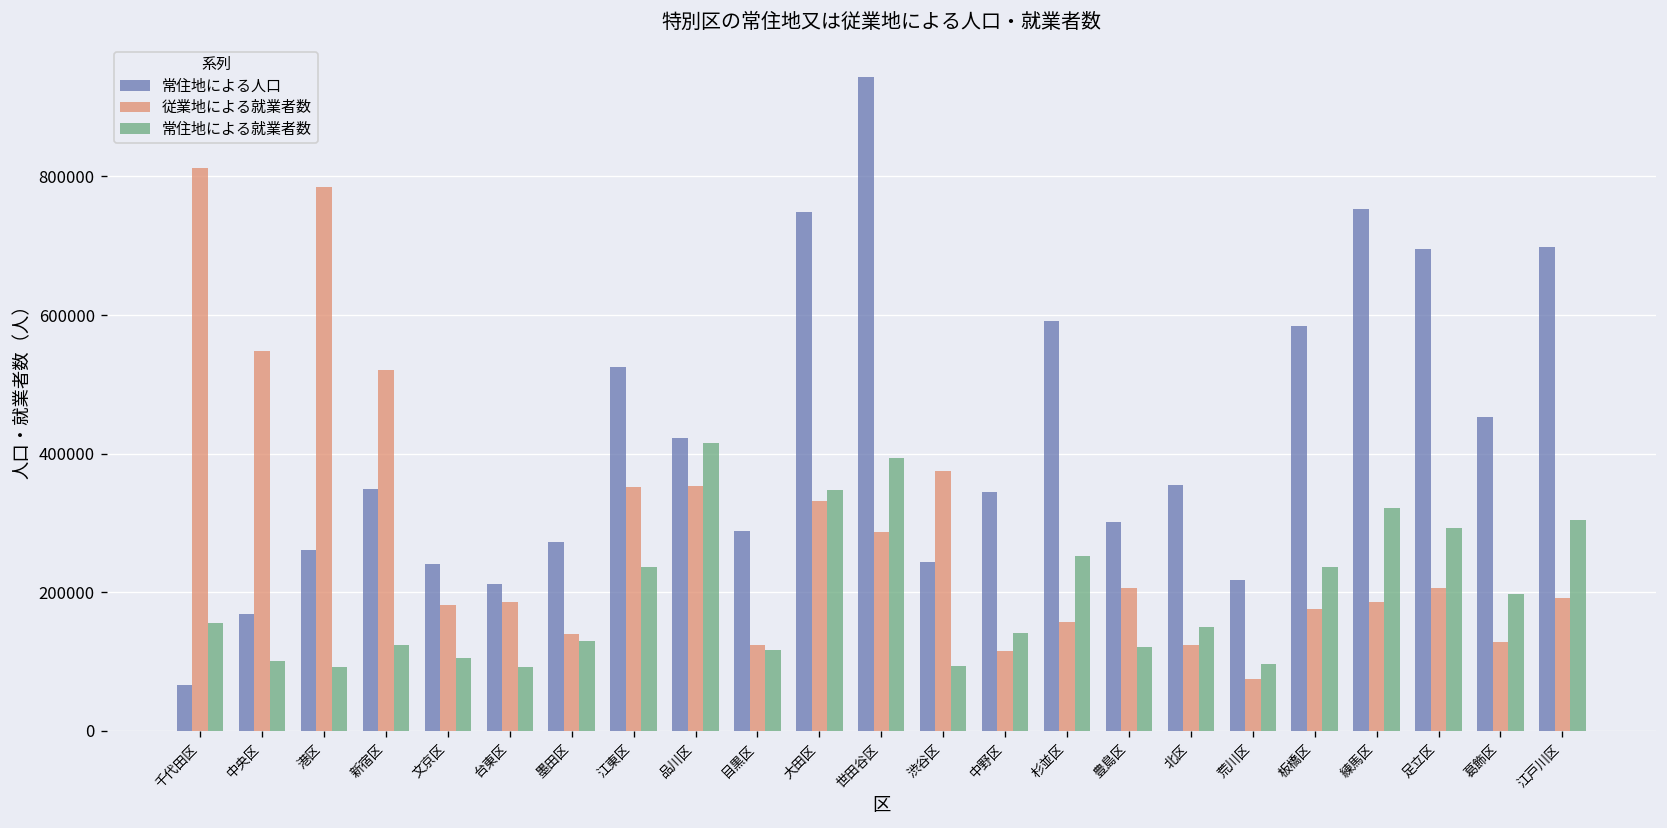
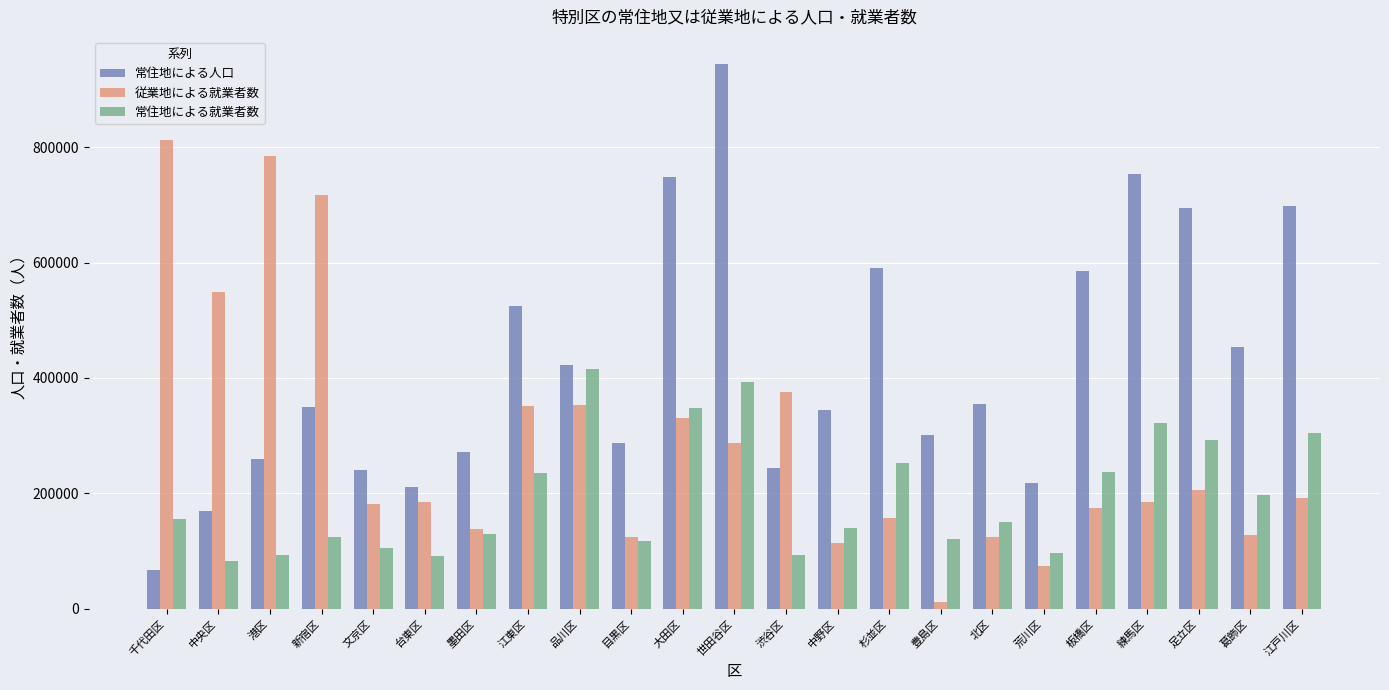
常住地による就業者数, 中央区: 100000 -> 80000
従業地による就業者数, 新宿区: 520000 -> 720000
従業地による就業者数, 豊島区: 210000 -> 10000
